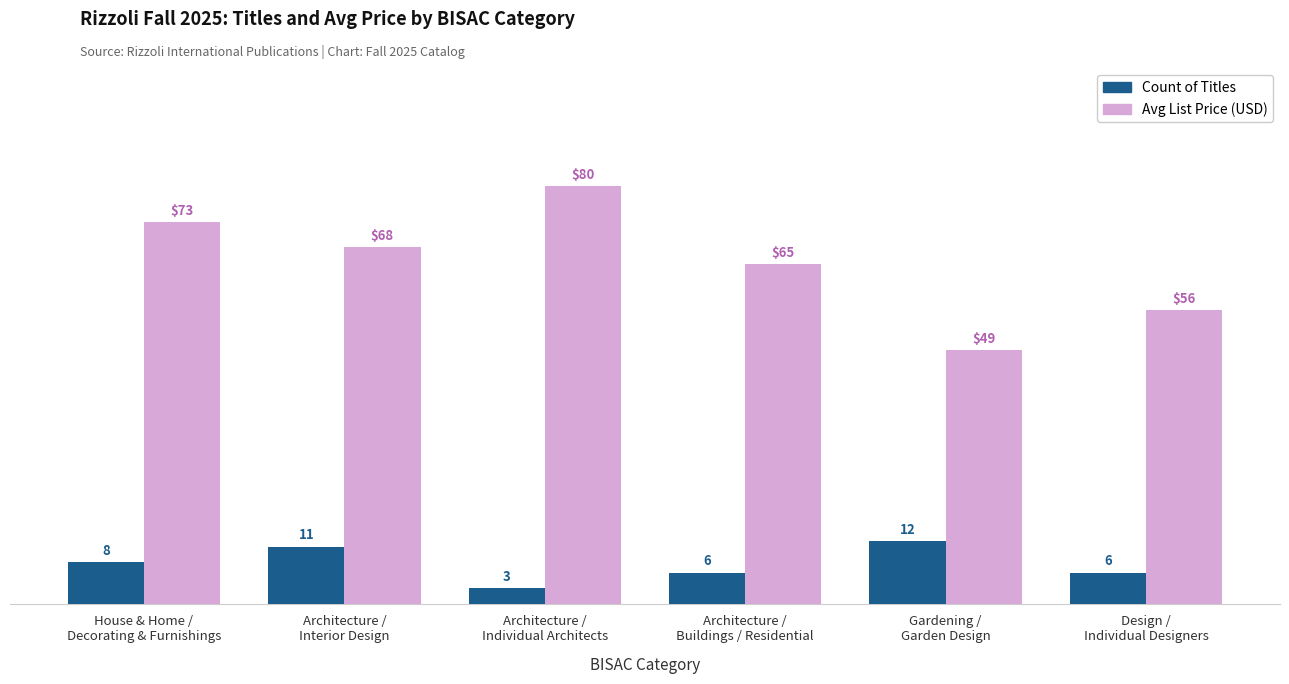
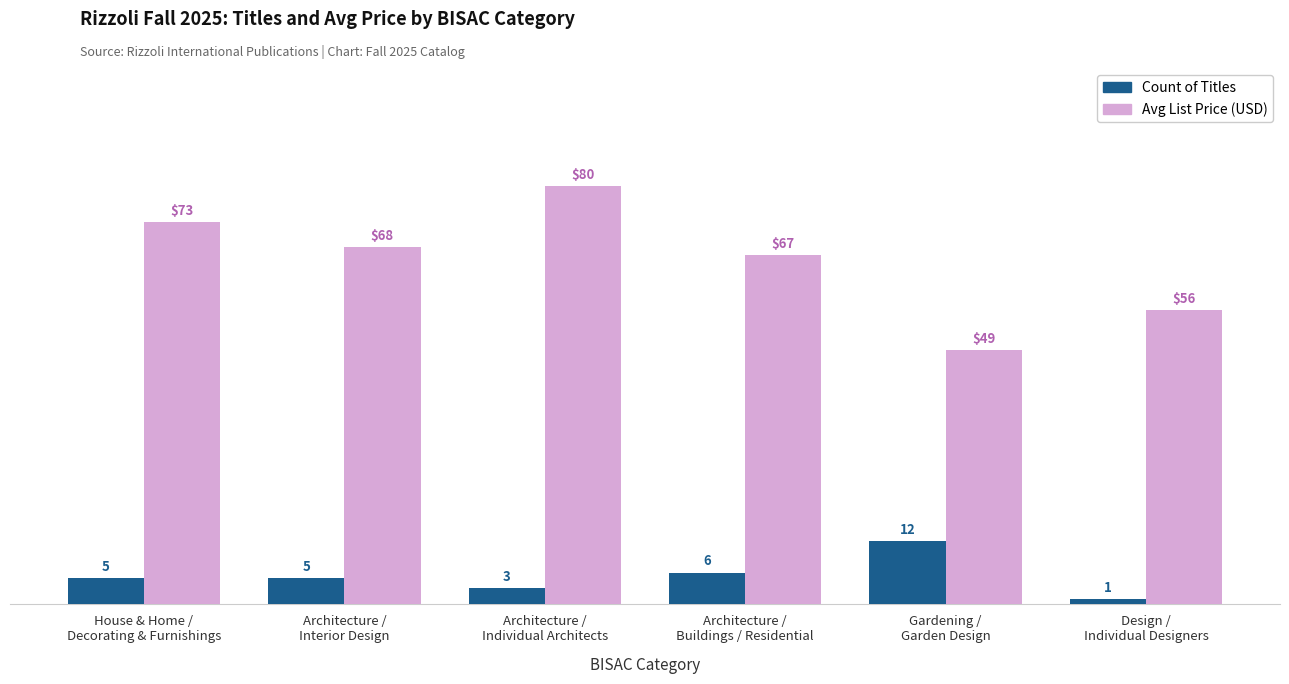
Count of Titles, House & Home / Decorating & Furnishings: 8 -> 5
Count of Titles, Architecture / Interior Design: 11 -> 5
Avg List Price (USD), Architecture / Buildings / Residential: $65 -> $67
Count of Titles, Design / Individual Designers: 6 -> 1
